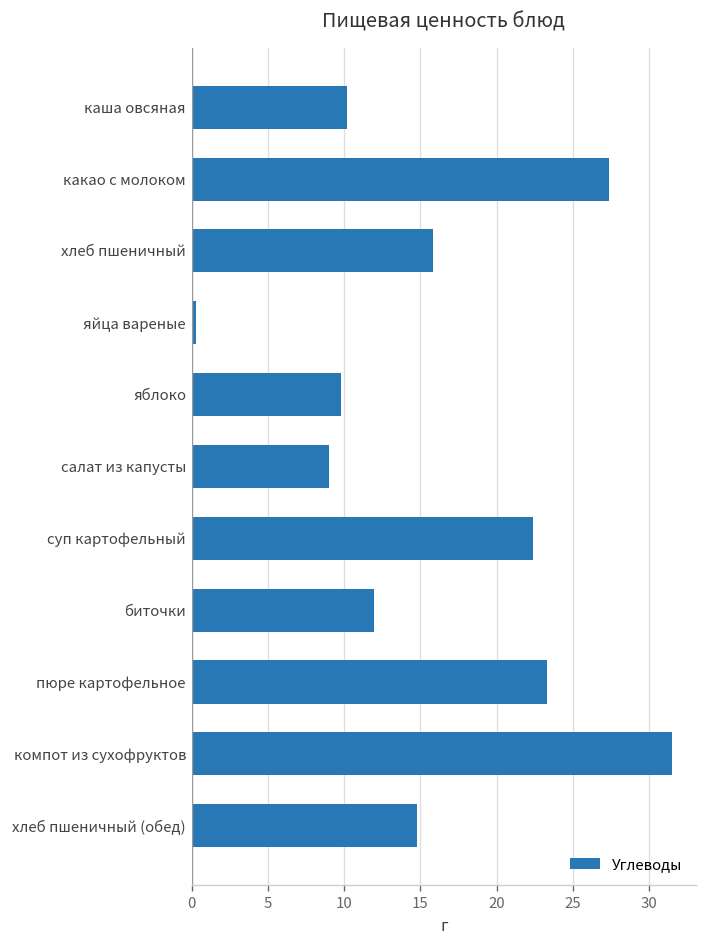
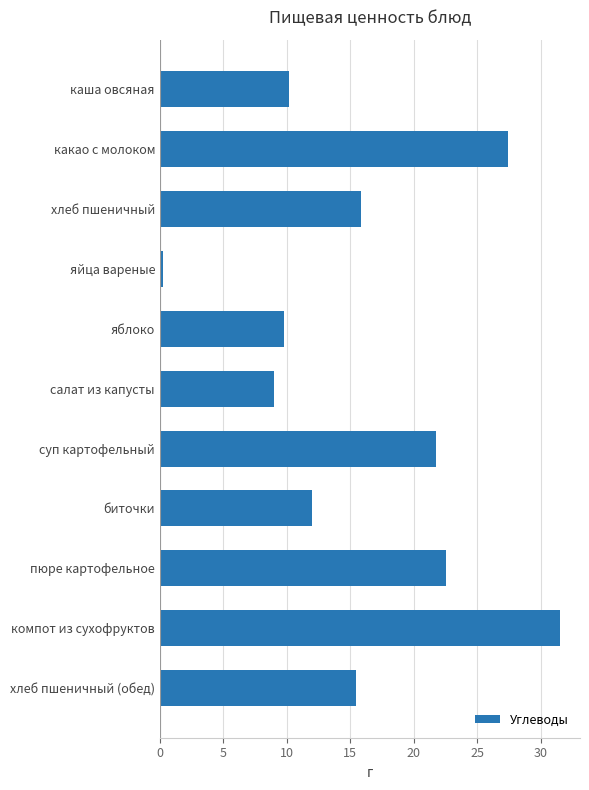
суп картофельный: 22.4 -> 21.7
пюре картофельное: 23.3 -> 22.5
хлеб пшеничный (обед): 14.8 -> 15.5
